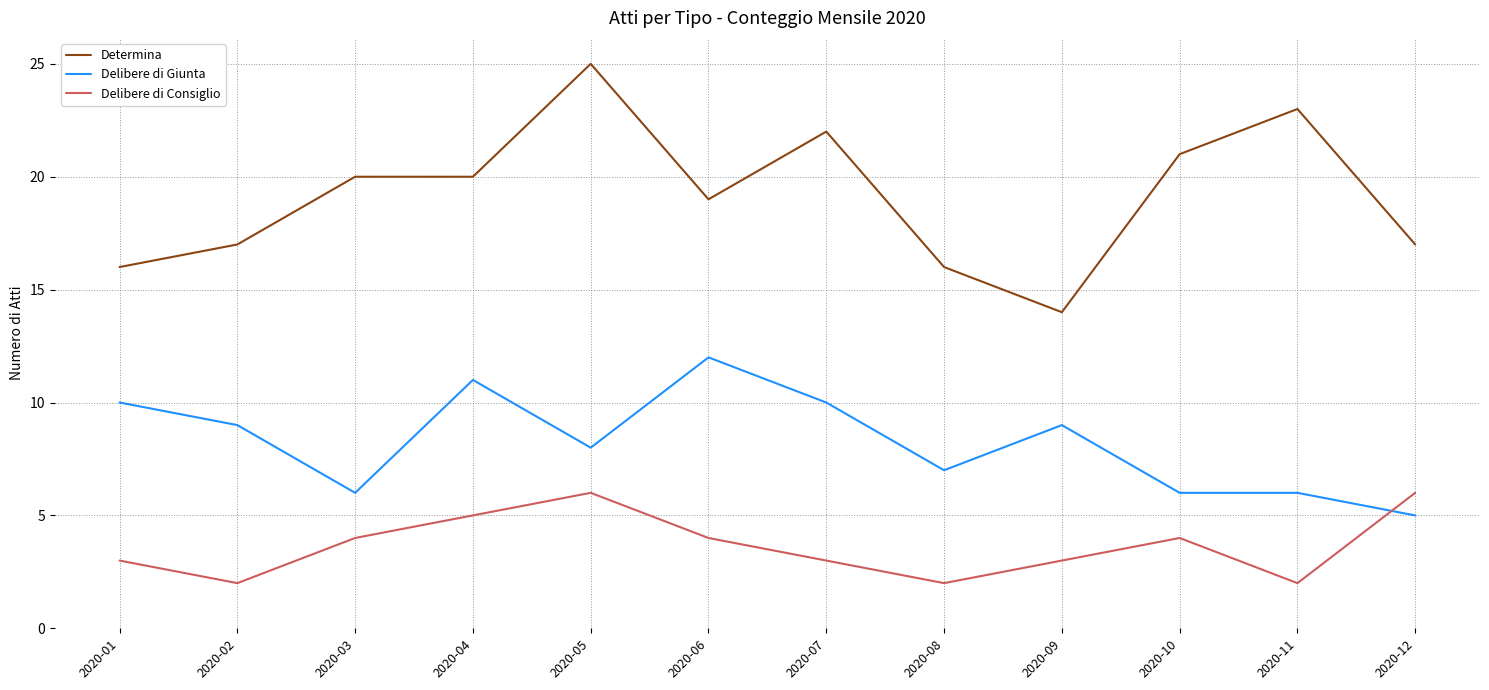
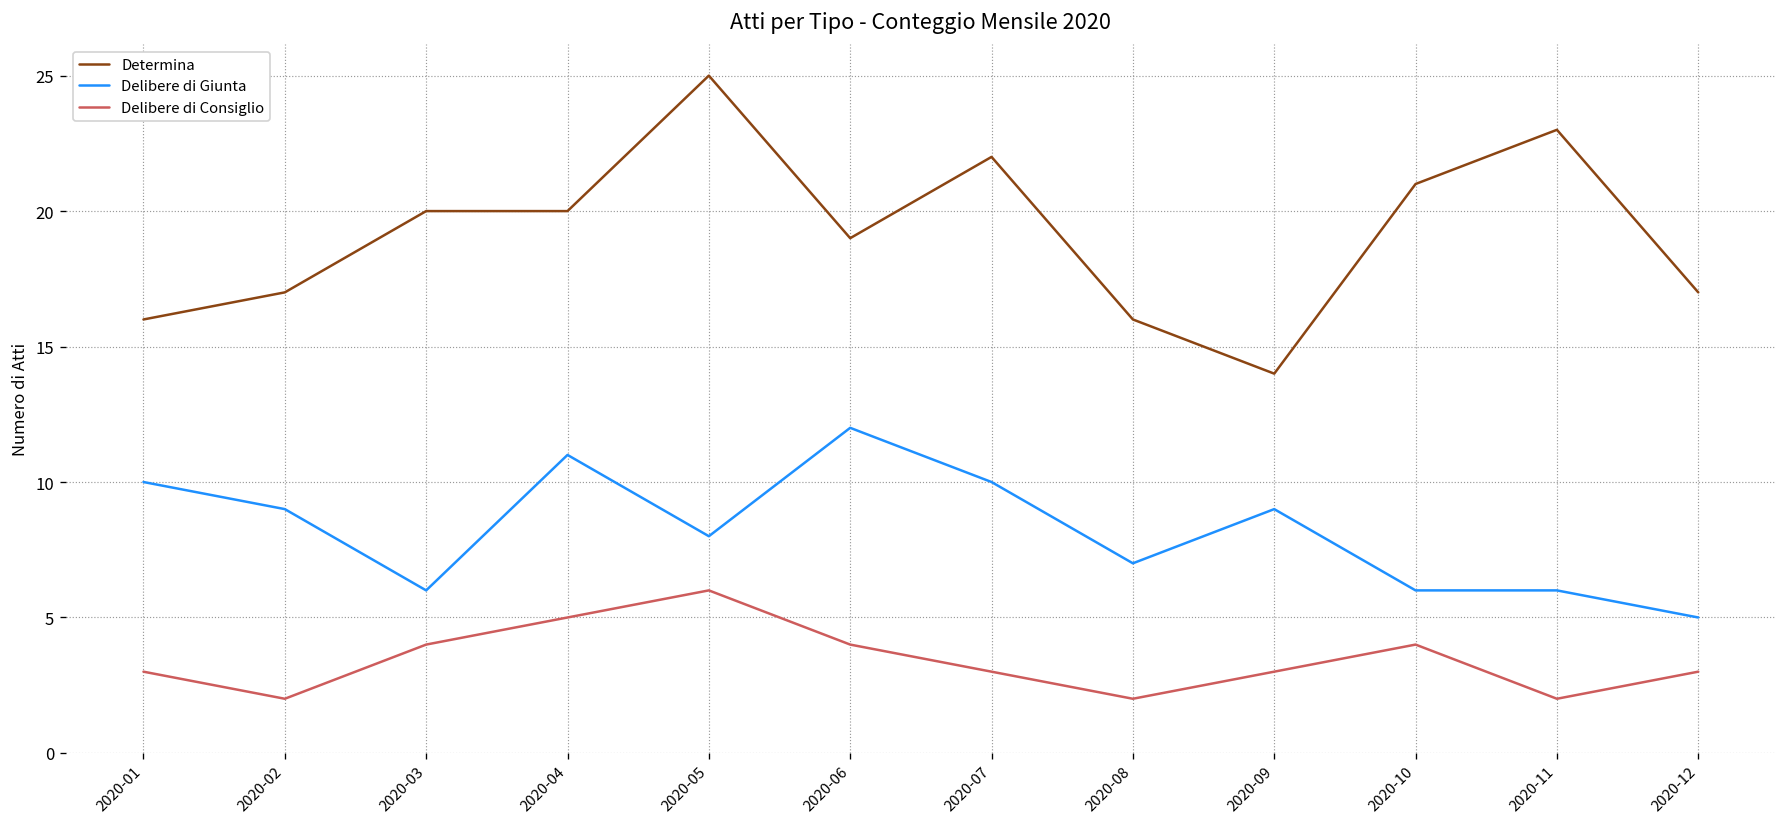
Delibere di Consiglio, 2020-12: 6 -> 3
